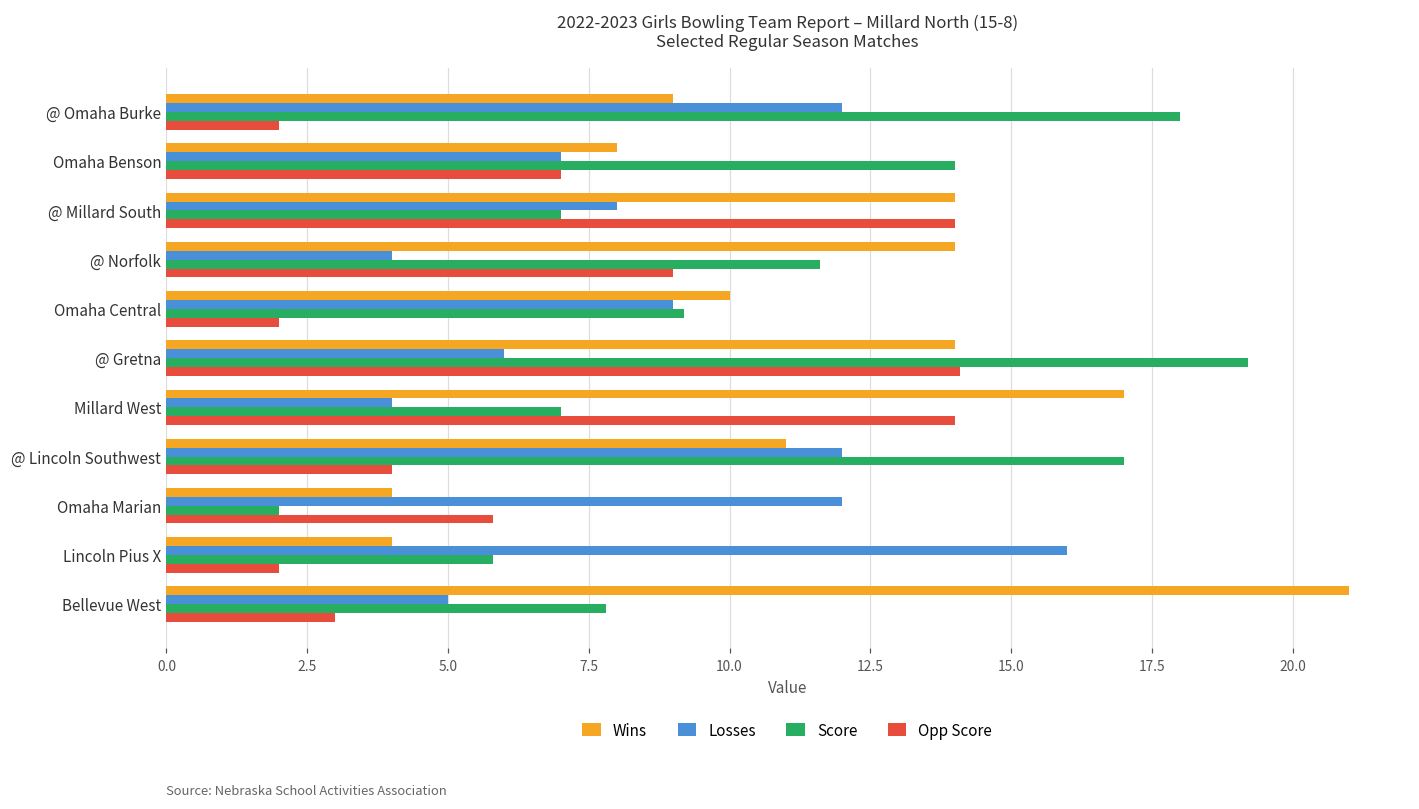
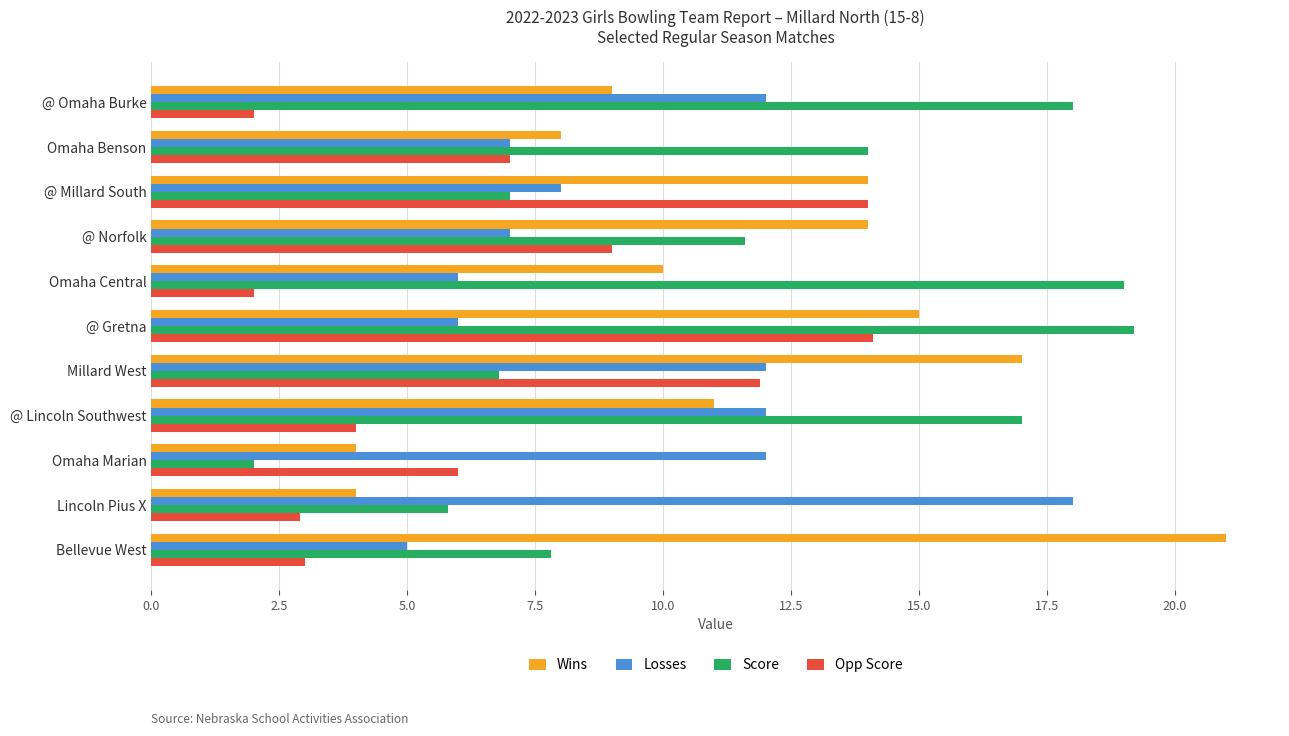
Losses, @ Norfolk: 4 -> 7
Losses, Omaha Central: 9 -> 6
Score, Omaha Central: 9.2 -> 19.0
Wins, @ Gretna: 14 -> 15
Losses, Millard West: 4 -> 12
Score, Millard West: 7.0 -> 6.8
Opp Score, Millard West: 14.0 -> 11.9
Opp Score, Omaha Marian: 5.8 -> 6.0
Losses, Lincoln Pius X: 16 -> 18
Opp Score, Lincoln Pius X: 2.0 -> 2.9
